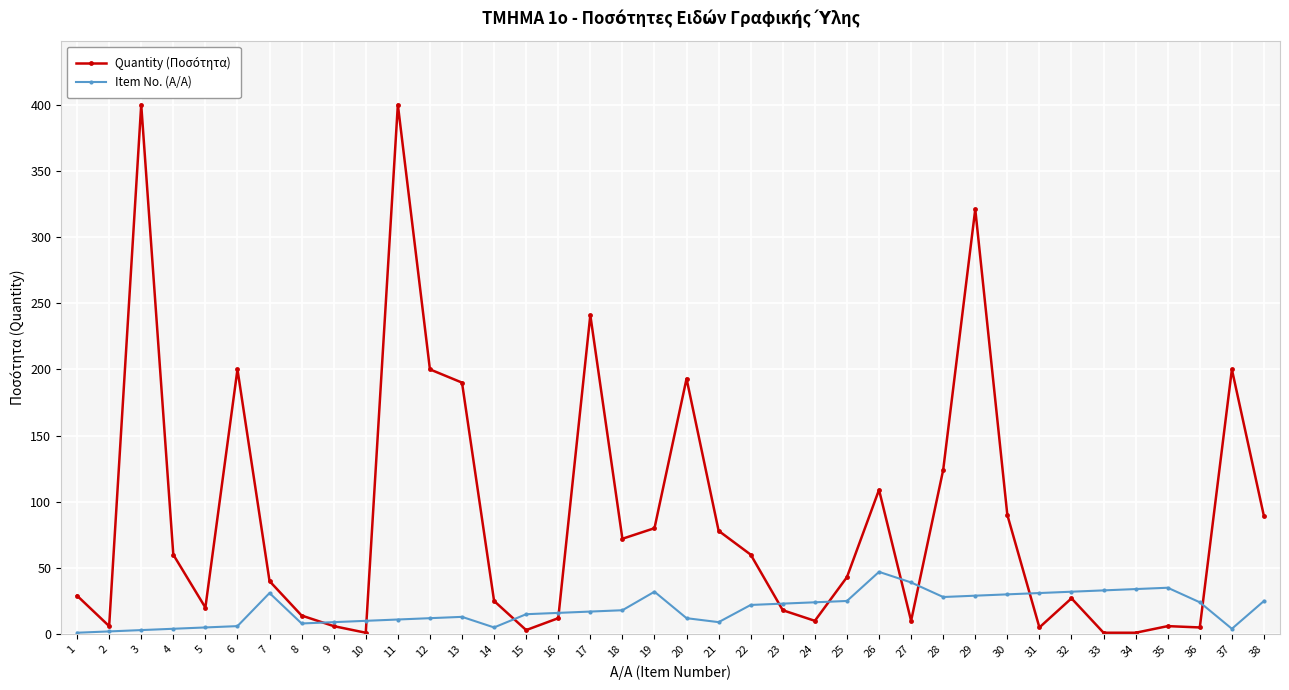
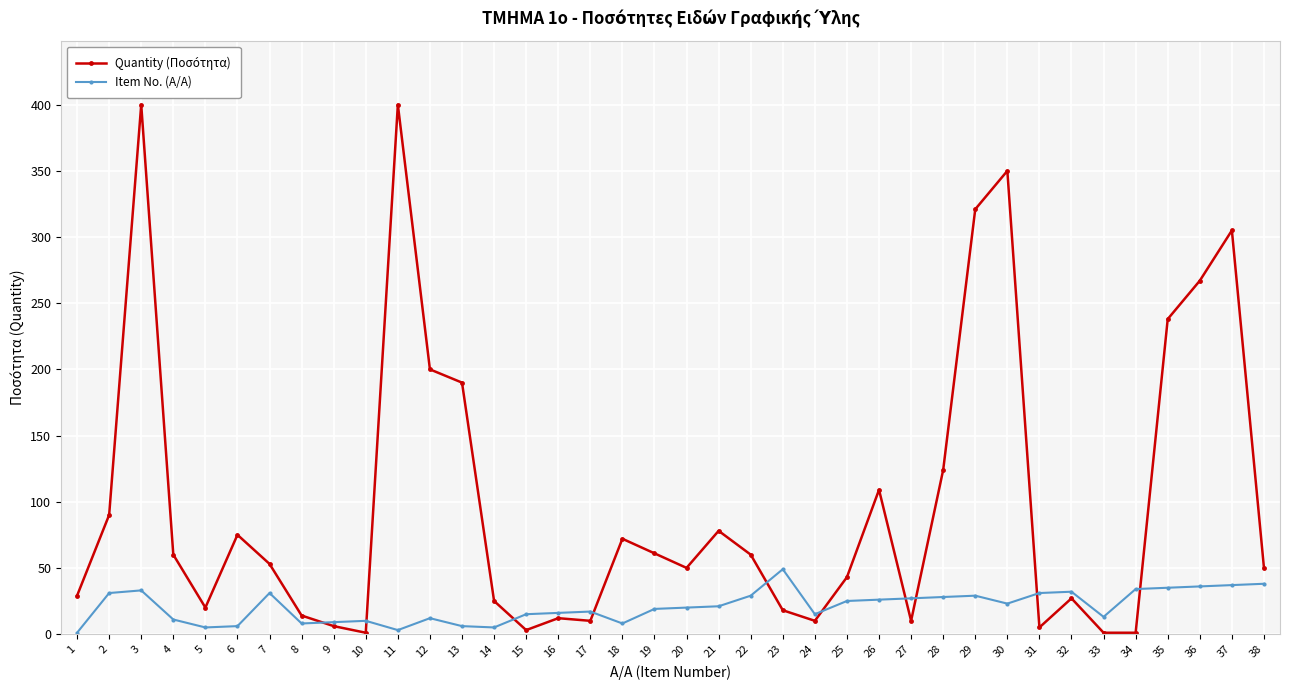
Quantity (Ποσότητα), 2: 6 -> 90
Item No. (Α/Α), 2: 2 -> 31
Item No. (Α/Α), 3: 3 -> 33
Item No. (Α/Α), 4: 4 -> 11
Quantity (Ποσότητα), 6: 200 -> 75
Quantity (Ποσότητα), 7: 40 -> 53
Item No. (Α/Α), 11: 11 -> 3
Item No. (Α/Α), 13: 13 -> 6
Quantity (Ποσότητα), 17: 241 -> 10
Item No. (Α/Α), 18: 18 -> 8
Quantity (Ποσότητα), 19: 80 -> 61
Item No. (Α/Α), 19: 32 -> 19
Quantity (Ποσότητα), 20: 193 -> 50
Item No. (Α/Α), 20: 12 -> 20
Item No. (Α/Α), 21: 9 -> 21
Item No. (Α/Α), 22: 22 -> 29
Item No. (Α/Α), 23: 23 -> 49
Item No. (Α/Α), 24: 24 -> 15
Item No. (Α/Α), 26: 47 -> 26
Item No. (Α/Α), 27: 39 -> 27
Quantity (Ποσότητα), 30: 90 -> 350
Item No. (Α/Α), 30: 30 -> 23
Item No. (Α/Α), 33: 33 -> 13
Quantity (Ποσότητα), 35: 6 -> 238
Quantity (Ποσότητα), 36: 5 -> 267
Item No. (Α/Α), 36: 24 -> 36
Quantity (Ποσότητα), 37: 200 -> 305
Item No. (Α/Α), 37: 4 -> 37
Quantity (Ποσότητα), 38: 89 -> 50
Item No. (Α/Α), 38: 25 -> 38
